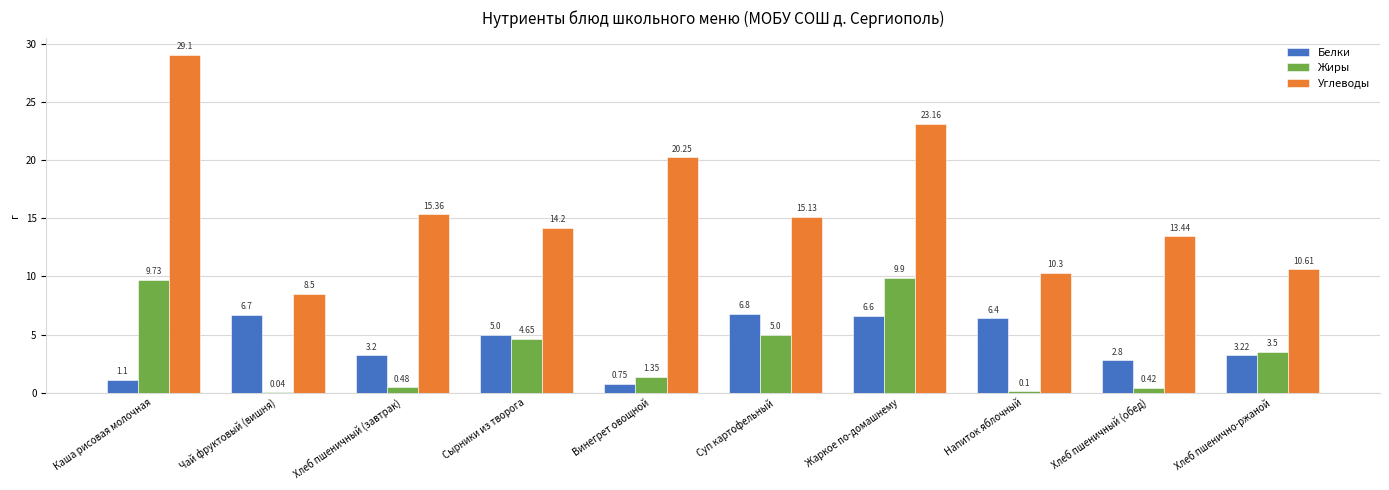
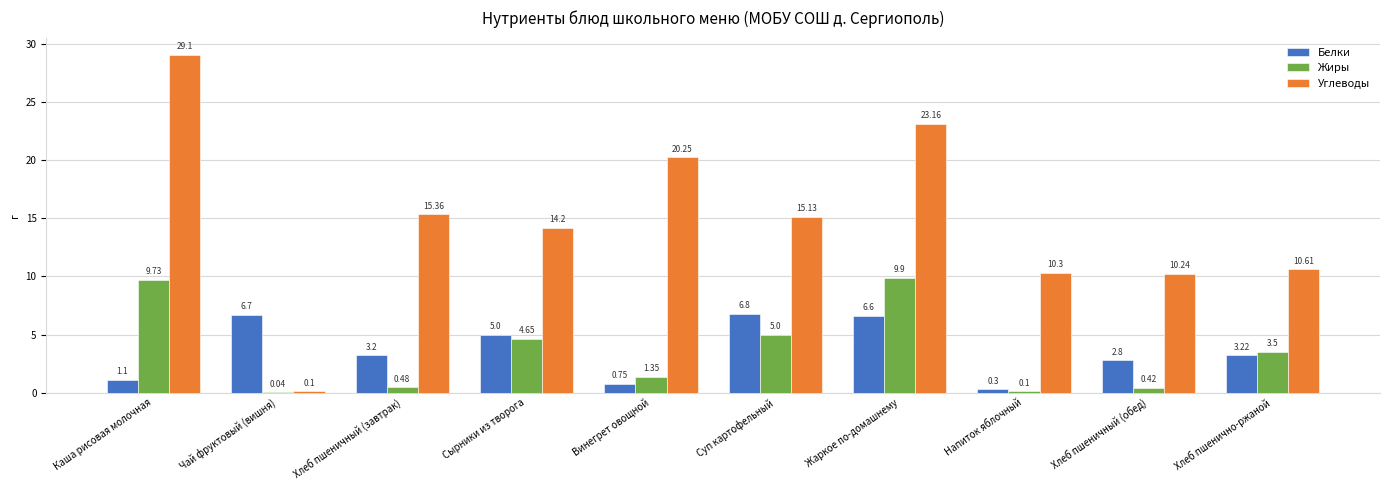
Углеводы, Чай фруктовый (вишня): 8.5 -> 0.1
Белки, Напиток яблочный: 6.4 -> 0.3
Углеводы, Хлеб пшеничный (обед): 13.44 -> 10.24
